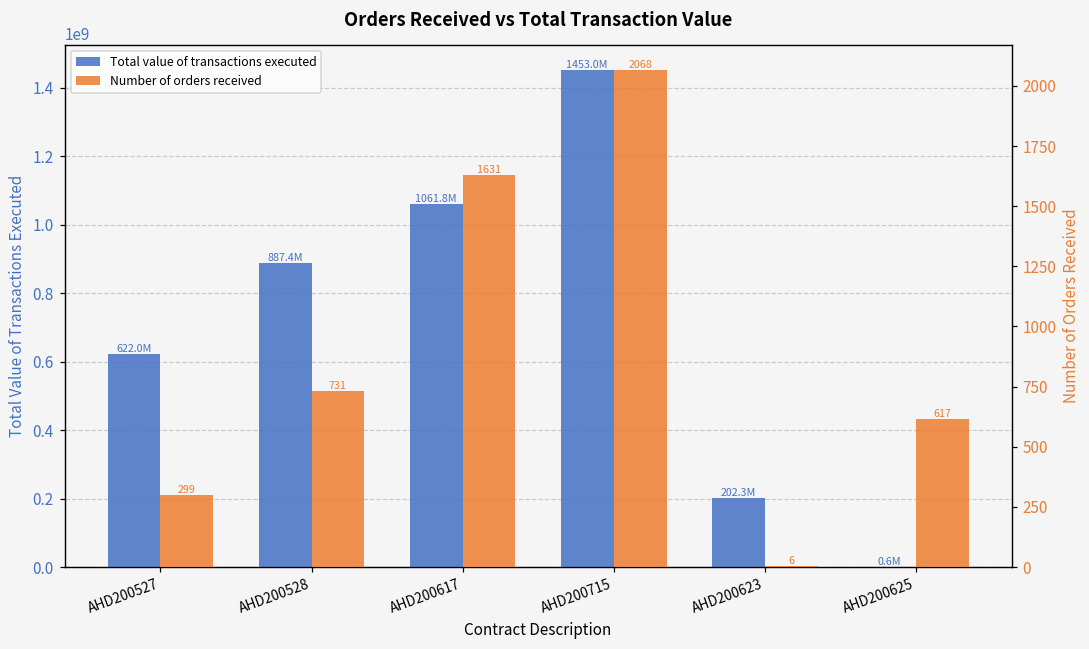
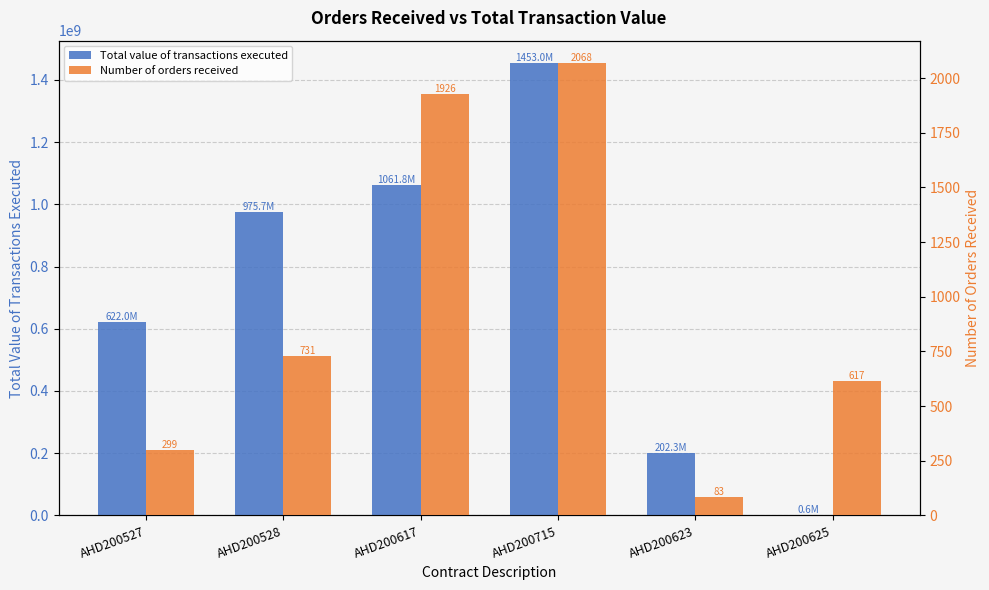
Total value of transactions executed, AHD200528: 887.4M -> 975.7M
Number of orders received, AHD200617: 1631 -> 1926
Number of orders received, AHD200623: 6 -> 83
